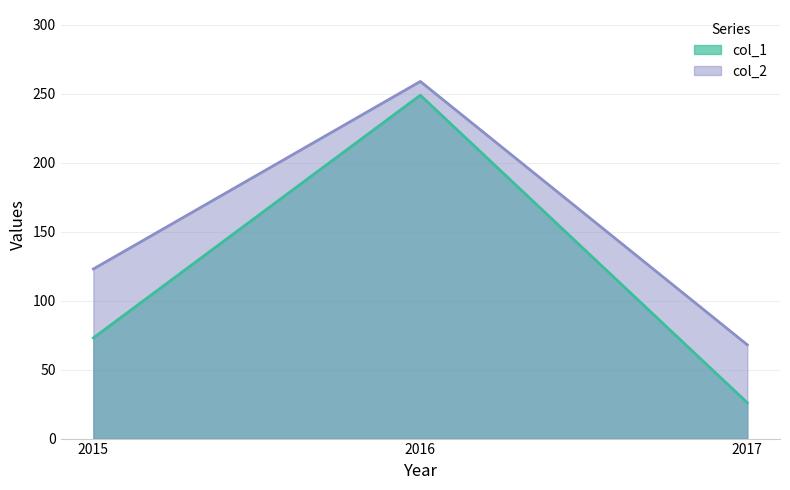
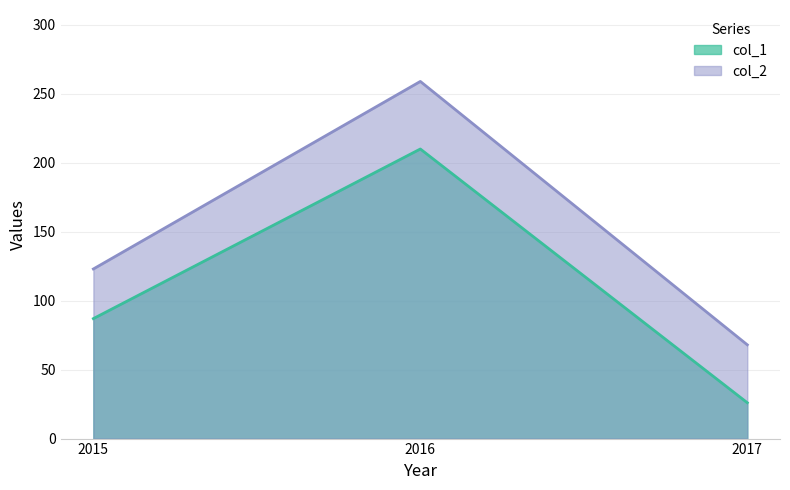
col_1, 2015: 73 -> 87
col_1, 2016: 249 -> 210
